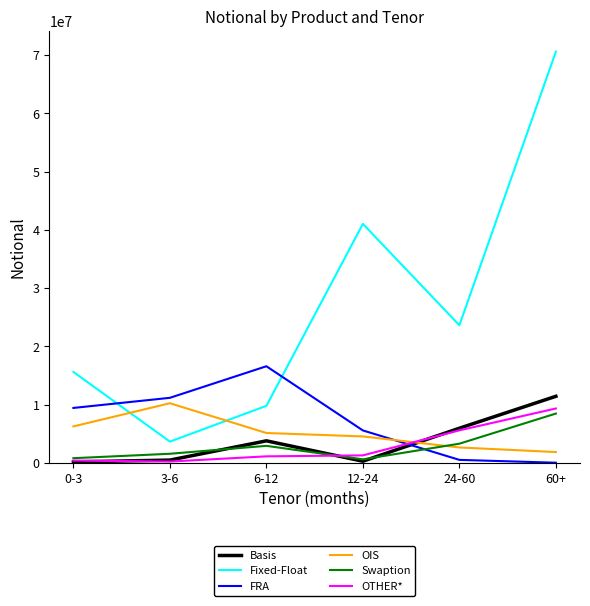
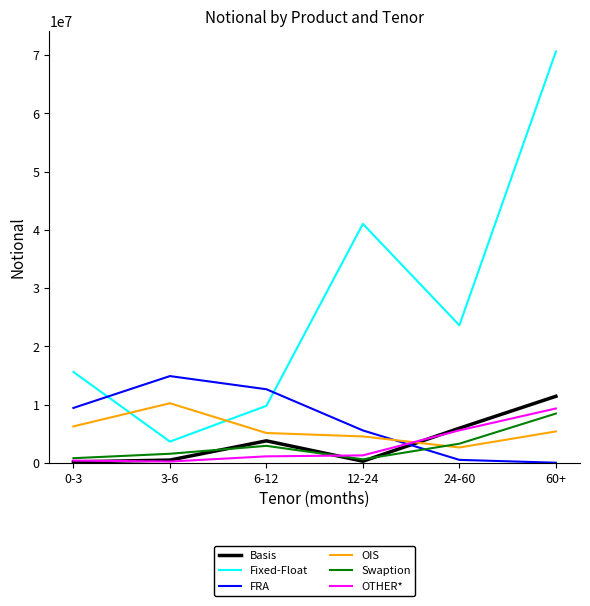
FRA, 3-6: 11000000 -> 15000000
FRA, 6-12: 17000000 -> 13000000
OIS, 60+: 2000000 -> 5000000
